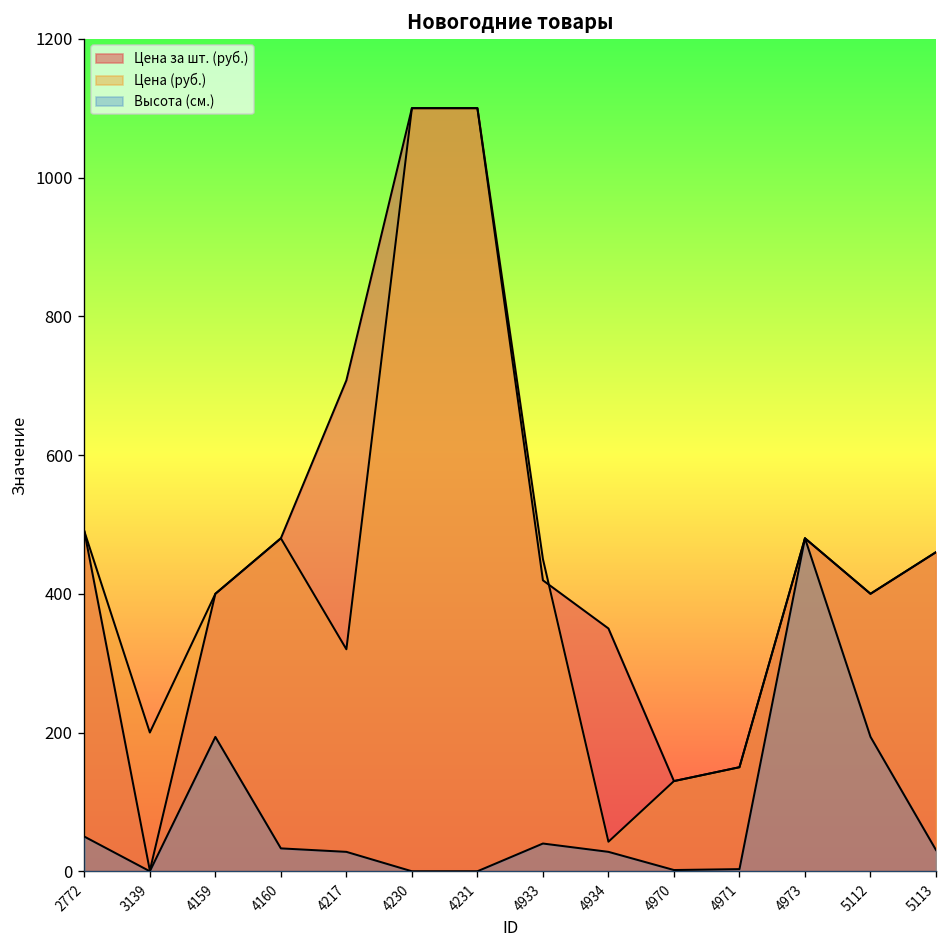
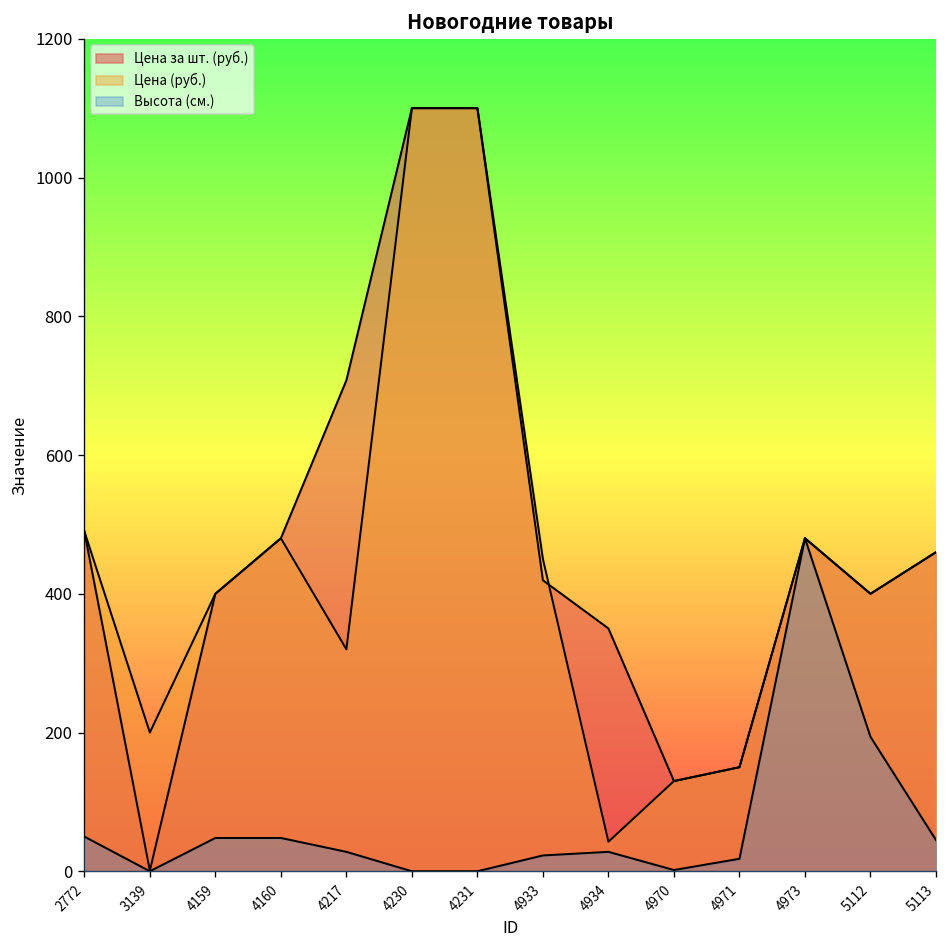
Высота (см.), 4159: 190 -> 50
Высота (см.), 4160: 30 -> 50
Высота (см.), 4933: 40 -> 20
Высота (см.), 4971: 0 -> 20
Высота (см.), 5113: 30 -> 50
